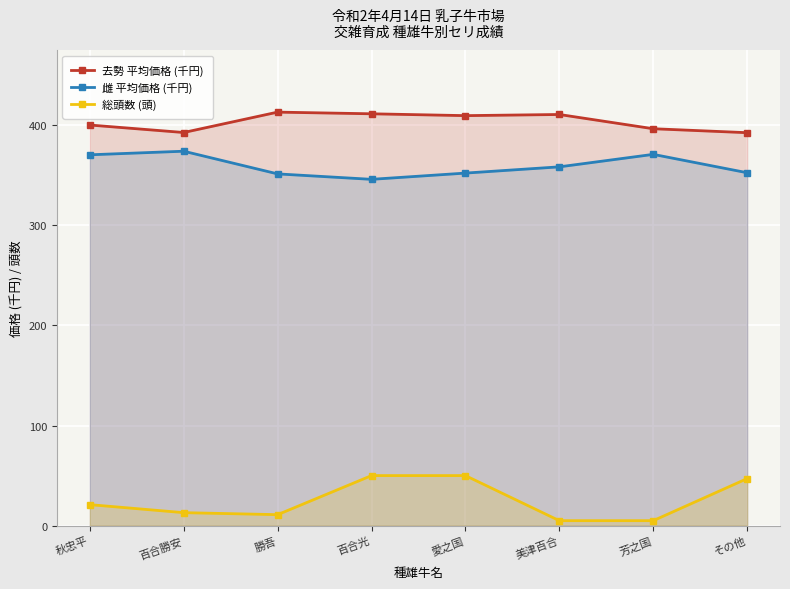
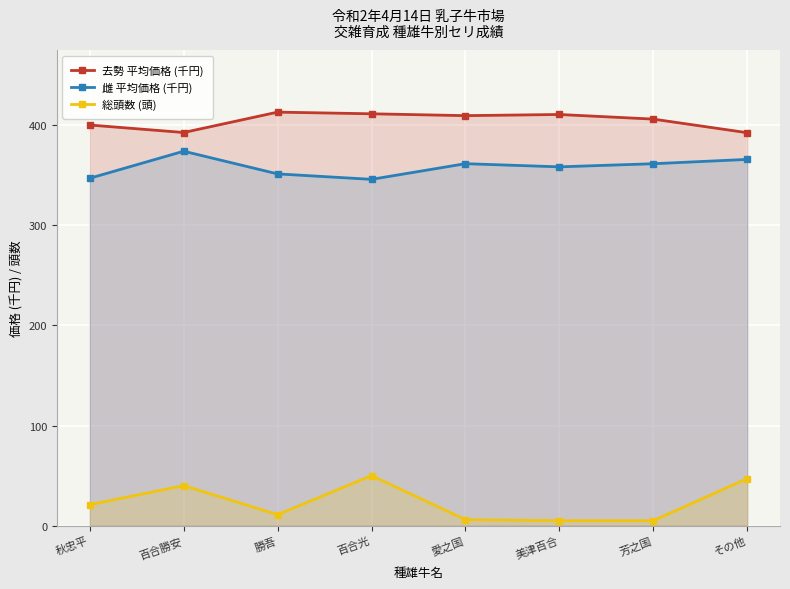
雌 平均価格 (千円), 秋忠平: 370 -> 347
総頭数 (頭), 百合勝安: 13 -> 40
雌 平均価格 (千円), 愛之国: 352 -> 361
総頭数 (頭), 愛之国: 50 -> 6
去勢 平均価格 (千円), 芳之国: 396 -> 406
雌 平均価格 (千円), 芳之国: 371 -> 361
雌 平均価格 (千円), その他: 352 -> 366
